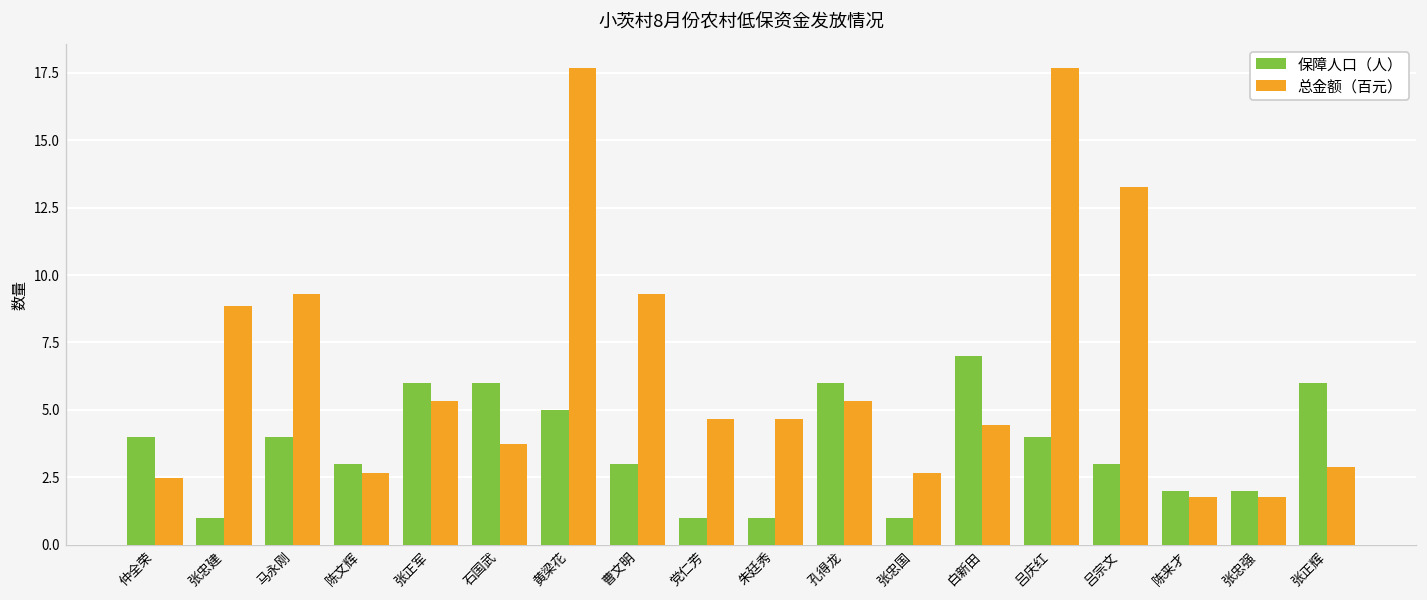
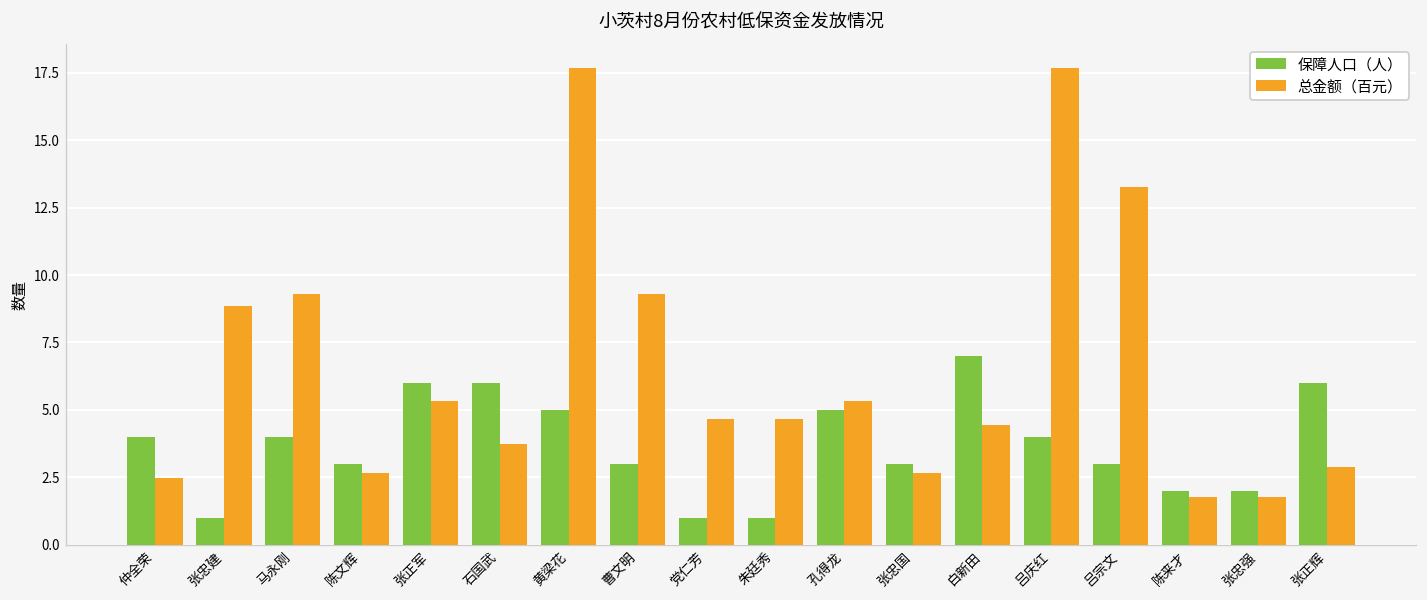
保障人口（人）, 孔得龙: 6 -> 5
保障人口（人）, 张忠国: 1 -> 3
